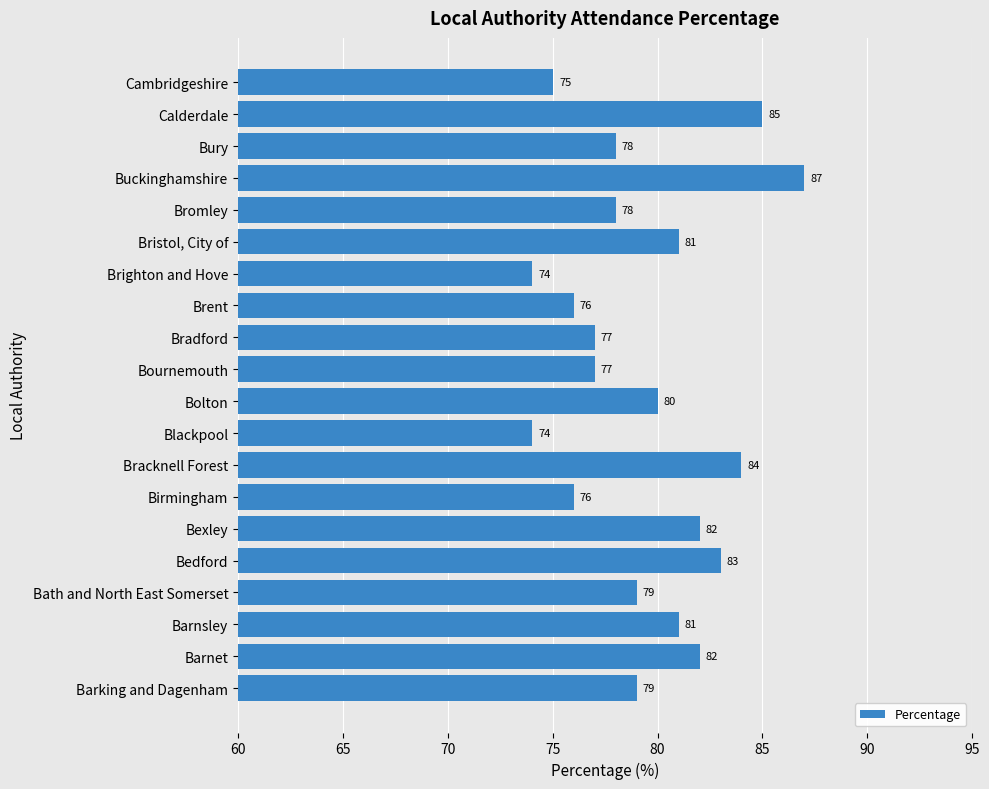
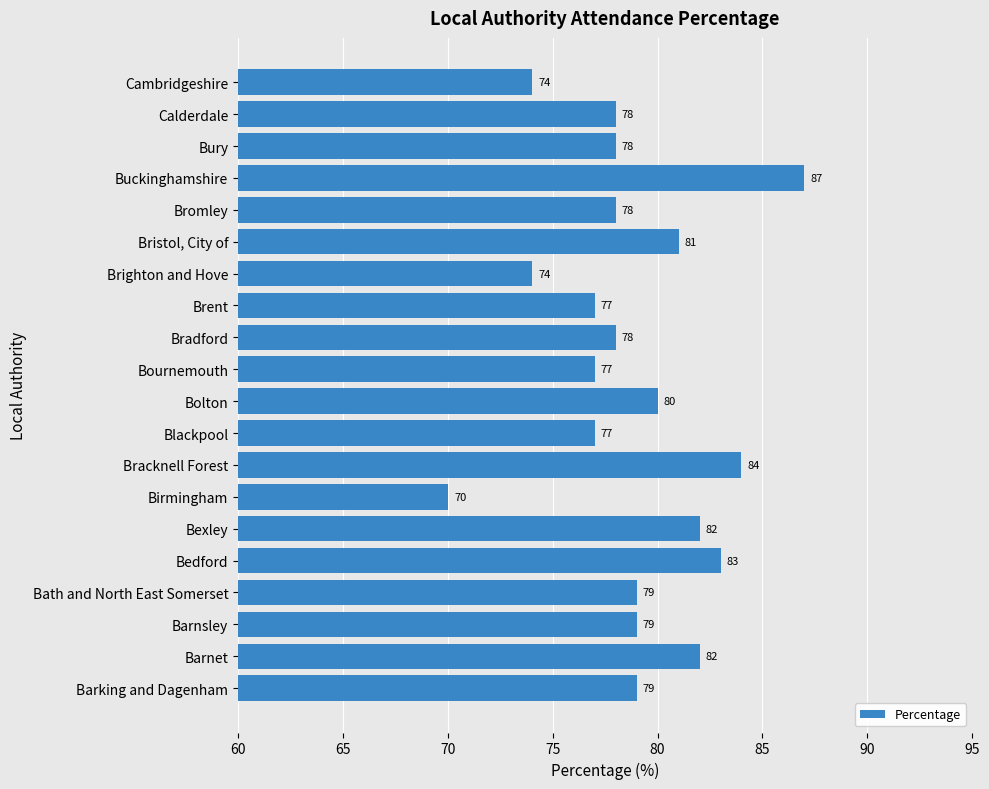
Cambridgeshire: 75 -> 74
Calderdale: 85 -> 78
Brent: 76 -> 77
Bradford: 77 -> 78
Blackpool: 74 -> 77
Birmingham: 76 -> 70
Barnsley: 81 -> 79
